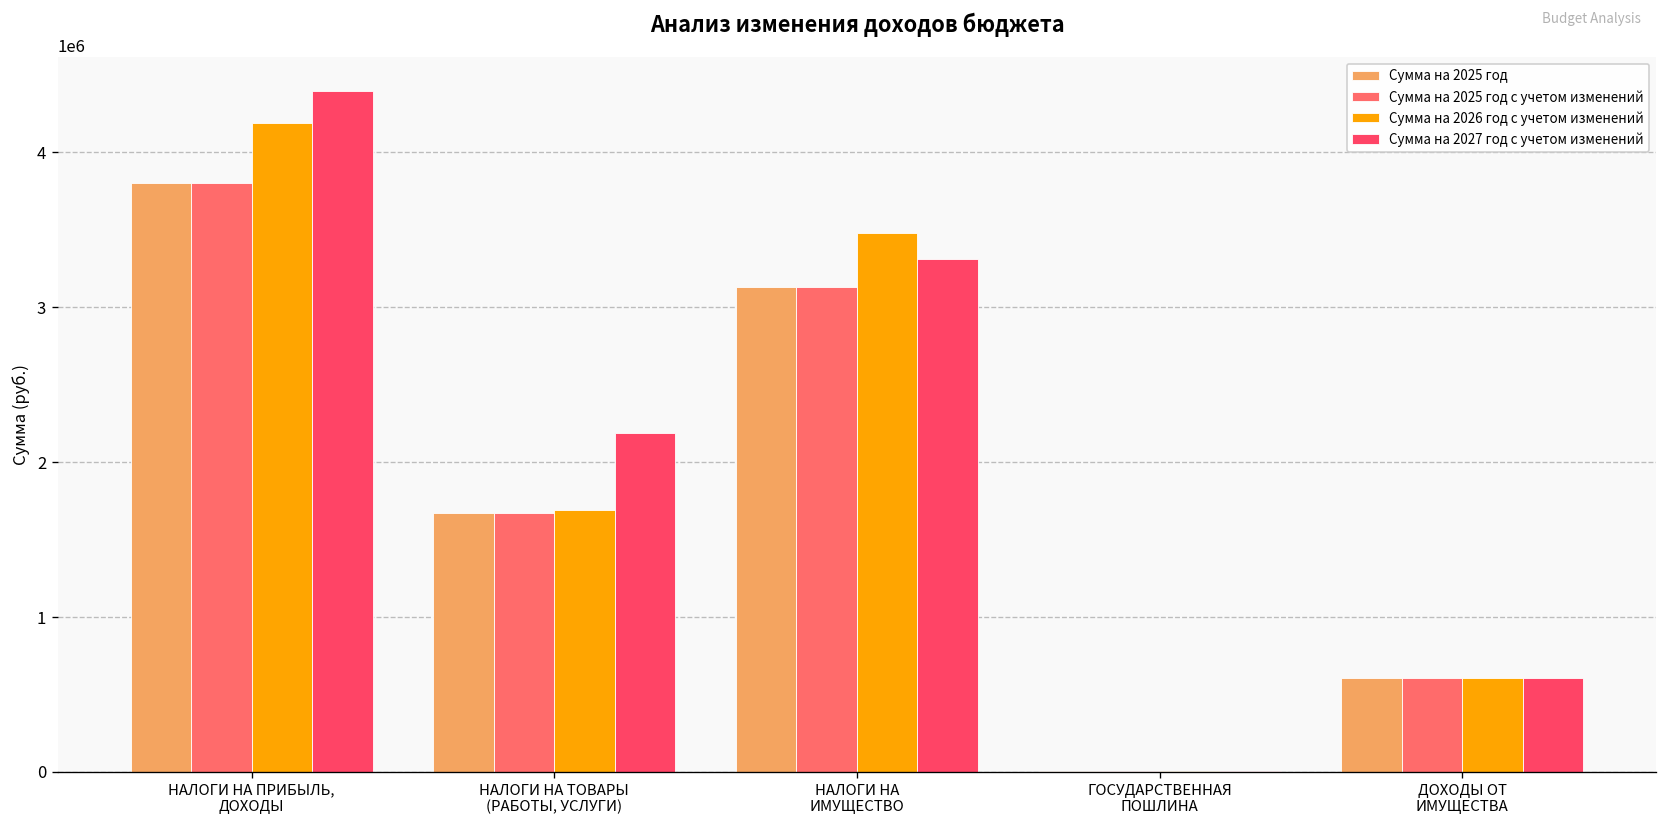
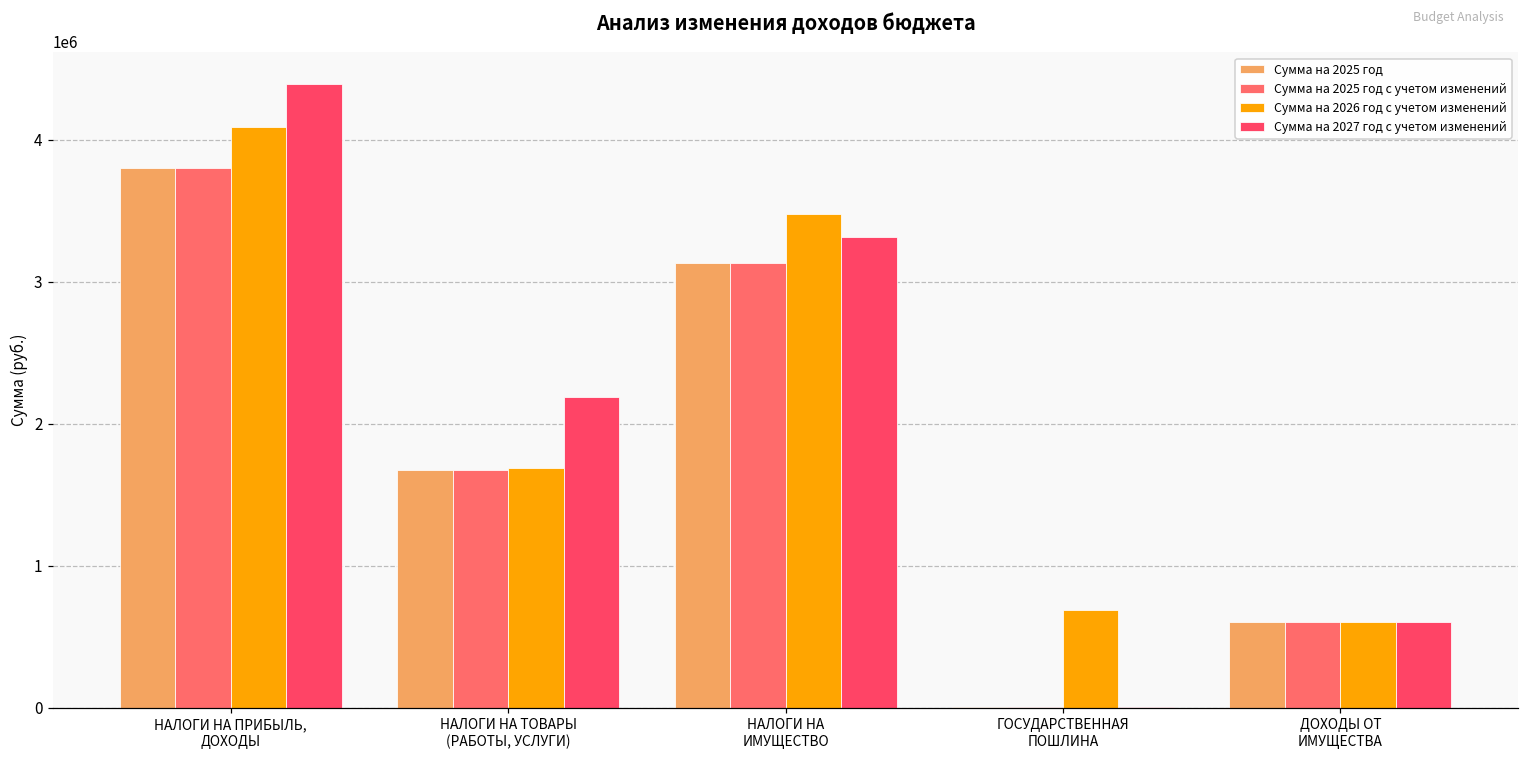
Сумма на 2026 год с учетом изменений, НАЛОГИ НА ПРИБЫЛЬ, ДОХОДЫ: 4190000 -> 4090000
Сумма на 2026 год с учетом изменений, ГОСУДАРСТВЕННАЯ ПОШЛИНА: 10000 -> 680000
